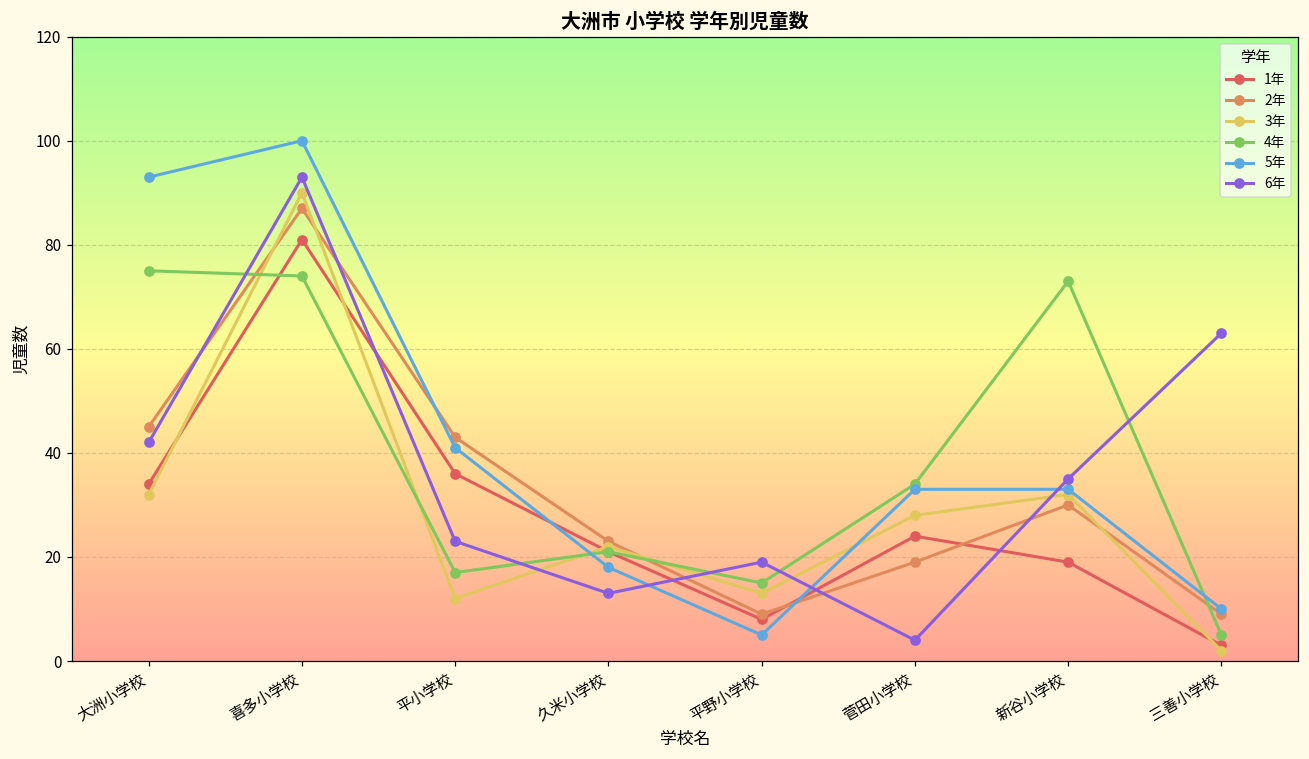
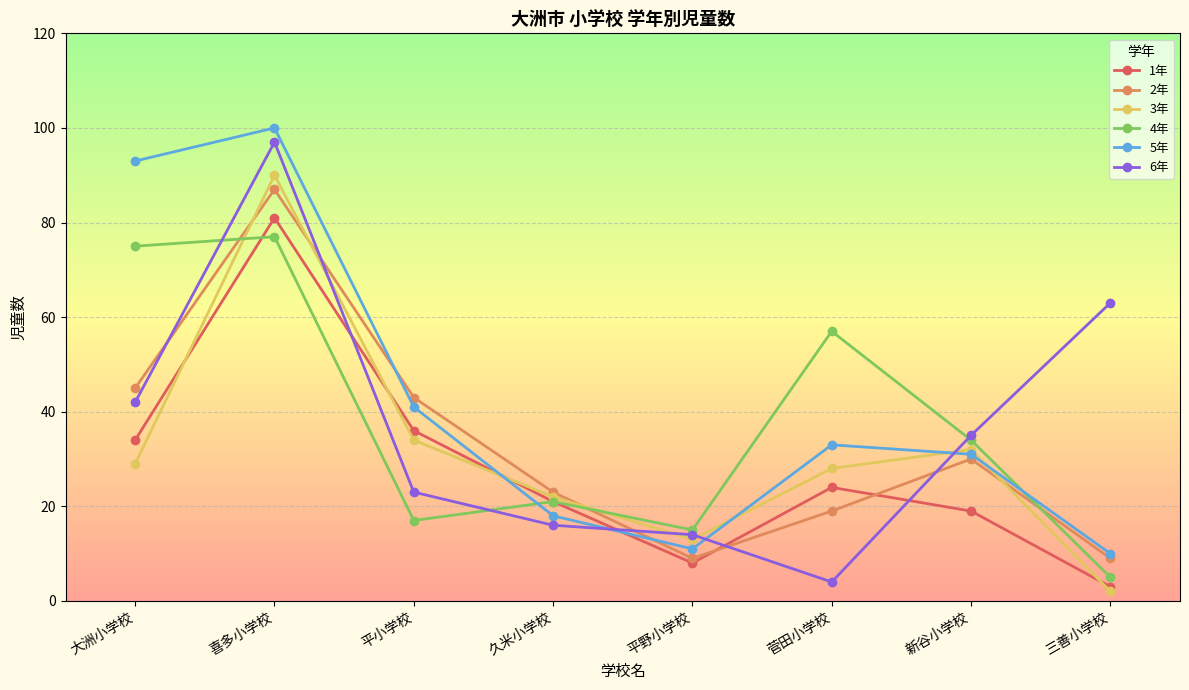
3年, 大洲小学校: 32 -> 29
4年, 喜多小学校: 74 -> 77
6年, 喜多小学校: 93 -> 97
3年, 平小学校: 12 -> 34
6年, 久米小学校: 13 -> 16
5年, 平野小学校: 5 -> 11
6年, 平野小学校: 19 -> 14
4年, 菅田小学校: 34 -> 57
4年, 新谷小学校: 73 -> 34
5年, 新谷小学校: 33 -> 31
